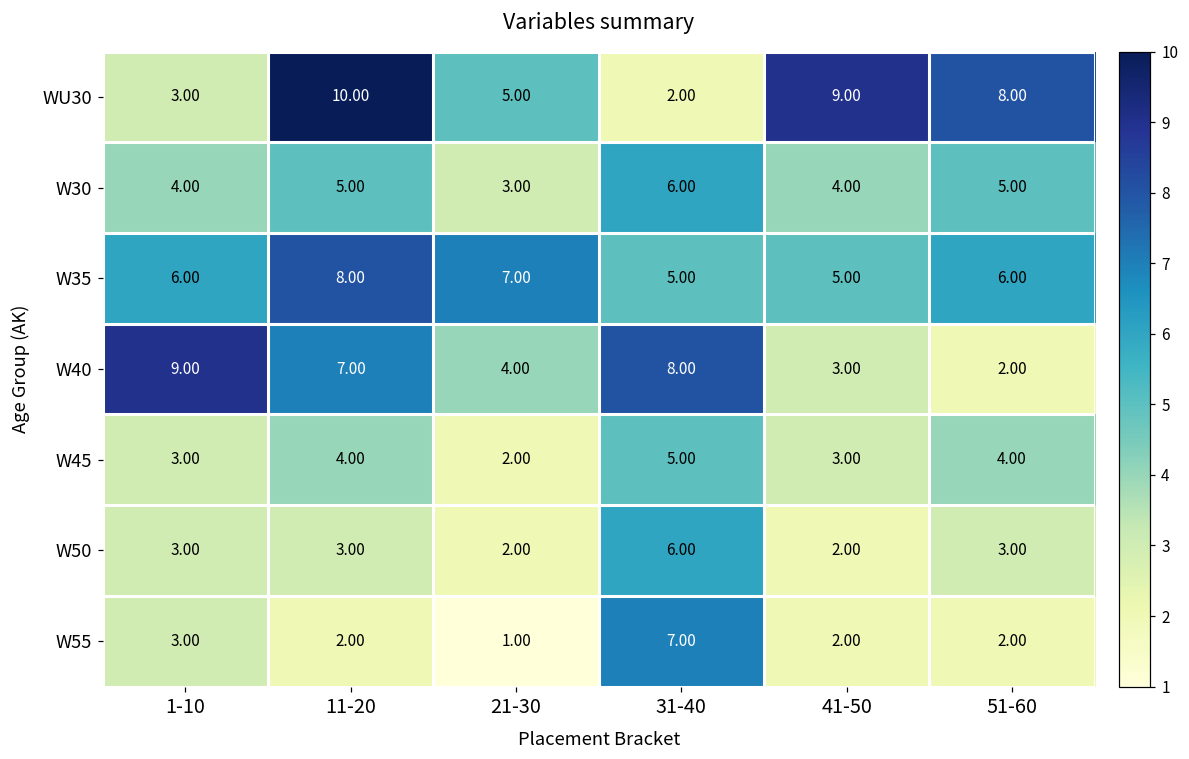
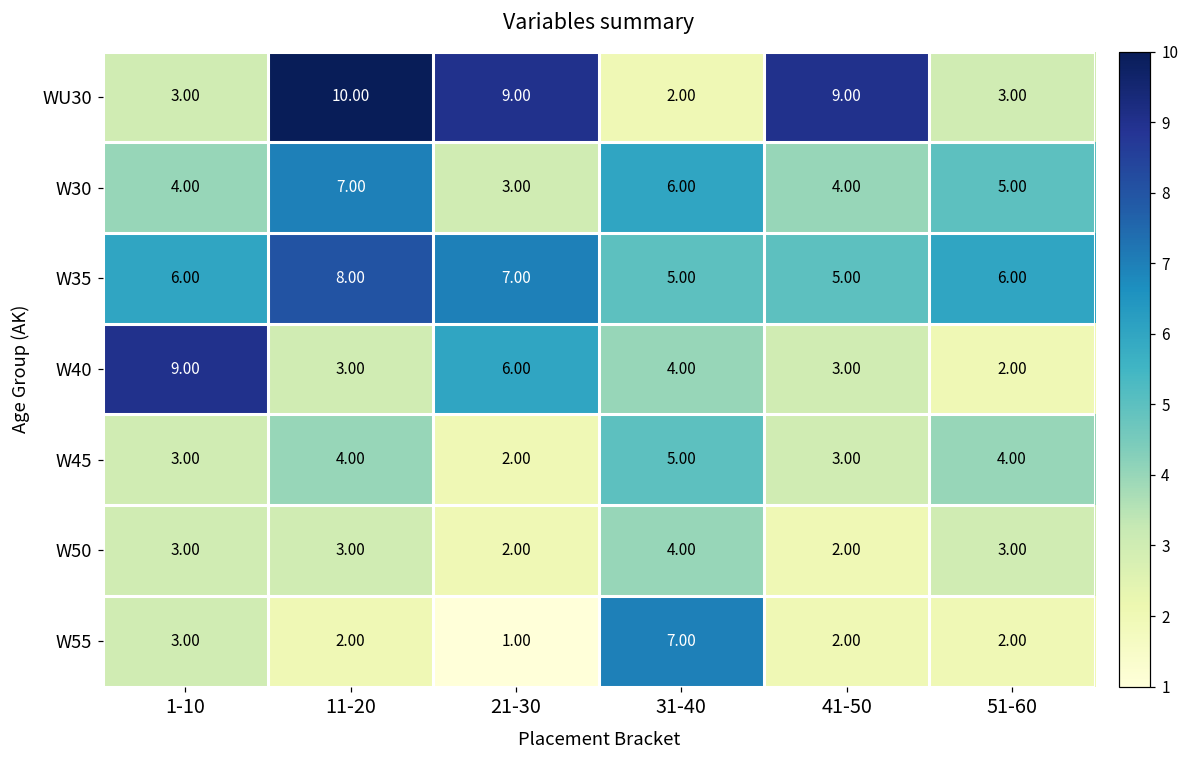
WU30, 21-30: 5.00 -> 9.00
WU30, 51-60: 8.00 -> 3.00
W30, 11-20: 5.00 -> 7.00
W40, 11-20: 7.00 -> 3.00
W40, 21-30: 4.00 -> 6.00
W40, 31-40: 8.00 -> 4.00
W50, 31-40: 6.00 -> 4.00
